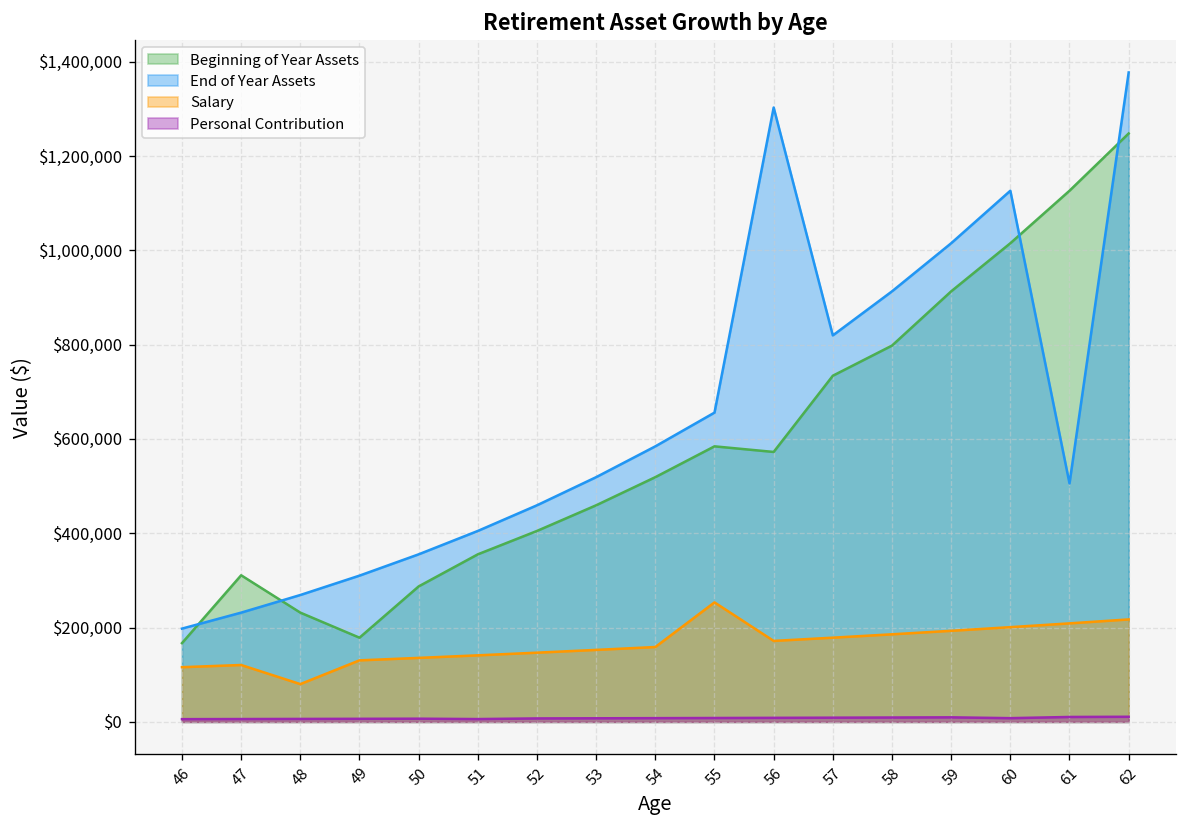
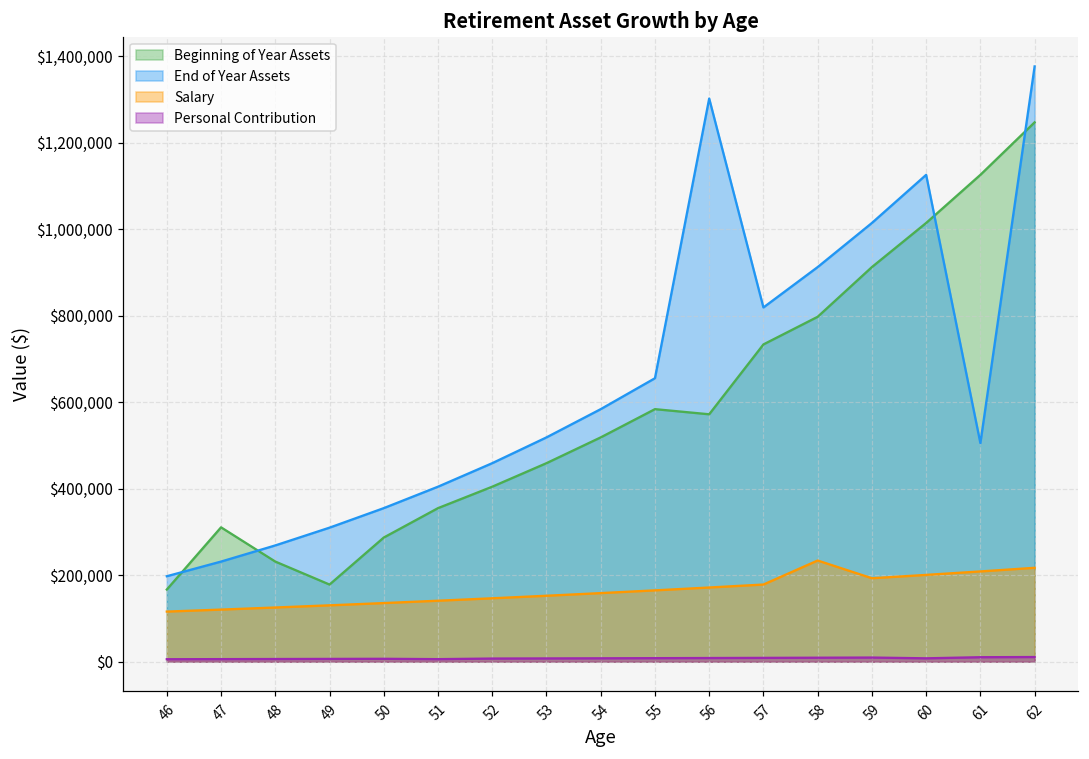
Salary, 48: $80,000 -> $130,000
Salary, 55: $250,000 -> $170,000
Salary, 58: $190,000 -> $230,000
